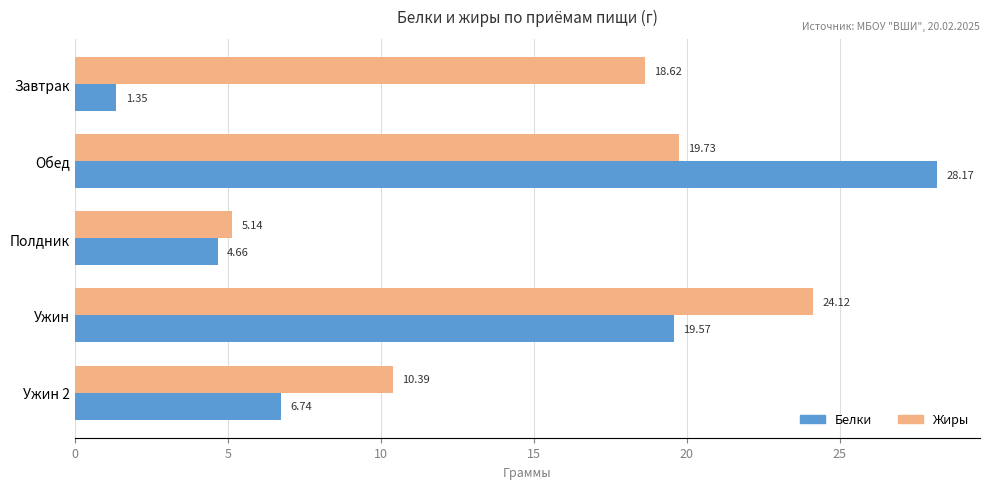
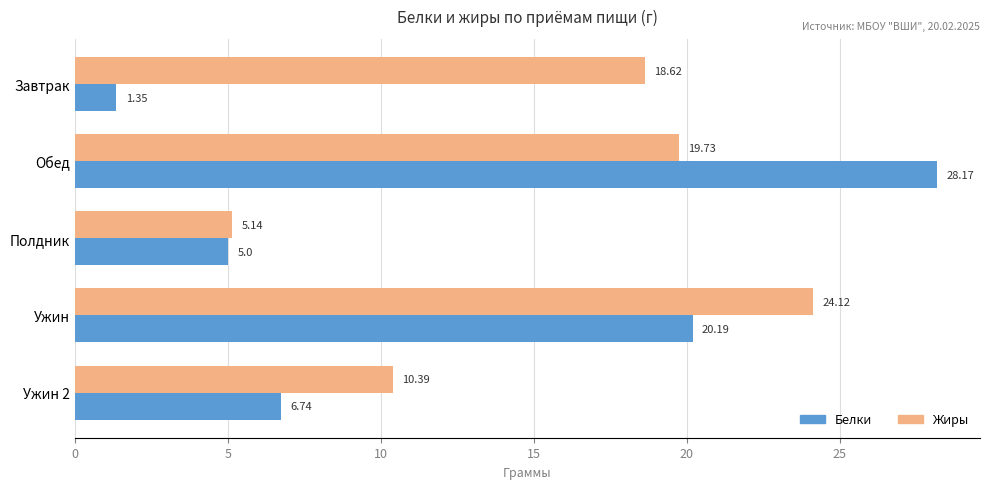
Белки, Полдник: 4.66 -> 5.0
Белки, Ужин: 19.57 -> 20.19
